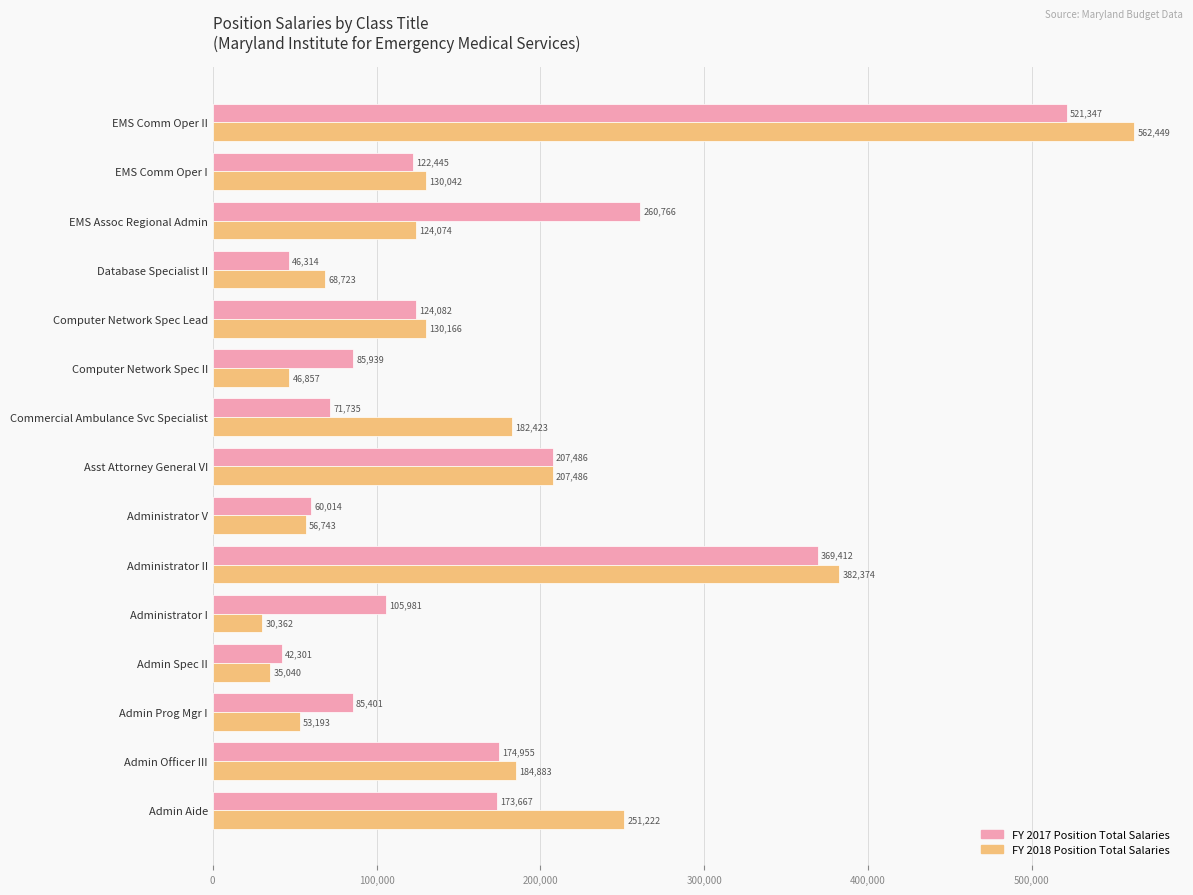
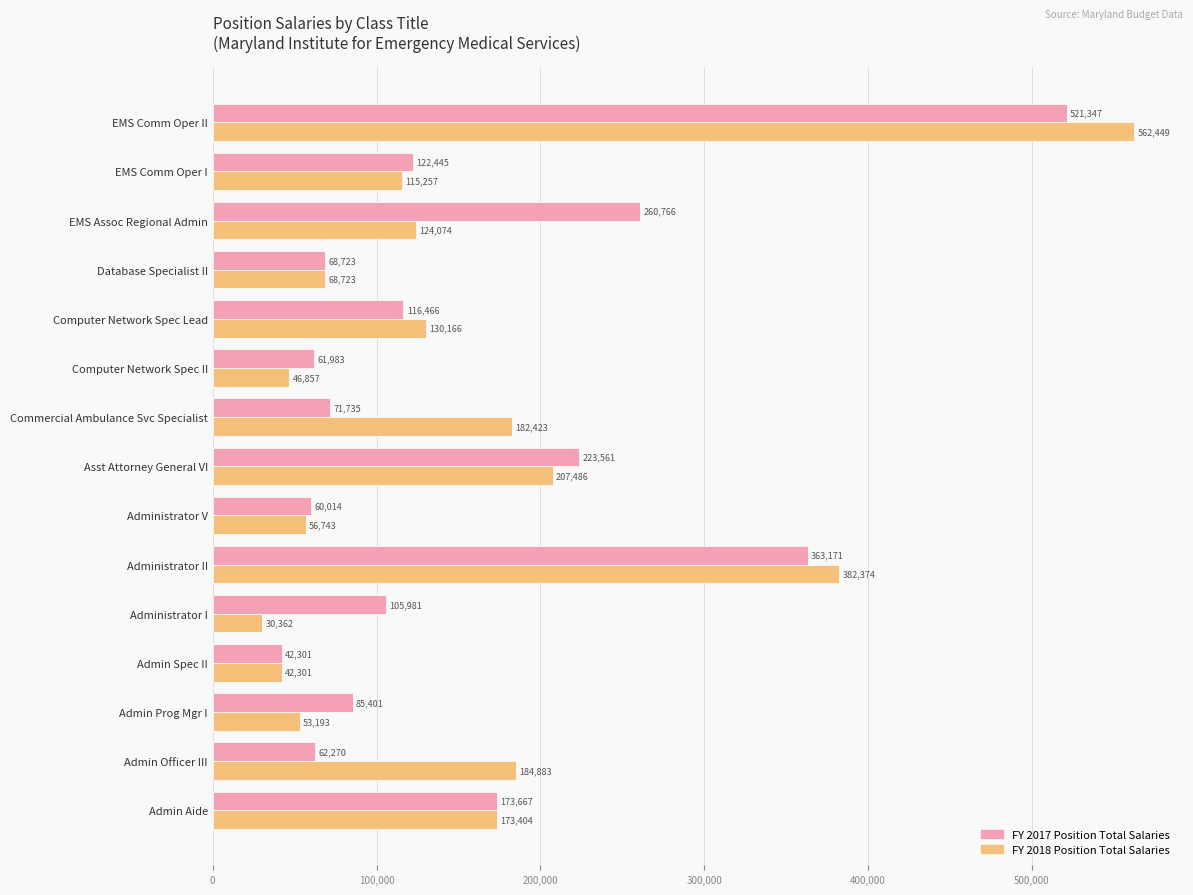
FY 2018 Position Total Salaries, EMS Comm Oper I: 130,042 -> 115,257
FY 2017 Position Total Salaries, Database Specialist II: 46,314 -> 68,723
FY 2017 Position Total Salaries, Computer Network Spec Lead: 124,082 -> 116,466
FY 2017 Position Total Salaries, Computer Network Spec II: 85,939 -> 61,983
FY 2017 Position Total Salaries, Asst Attorney General VI: 207,486 -> 223,561
FY 2017 Position Total Salaries, Administrator II: 369,412 -> 363,171
FY 2018 Position Total Salaries, Admin Spec II: 35,040 -> 42,301
FY 2017 Position Total Salaries, Admin Officer III: 174,955 -> 62,270
FY 2018 Position Total Salaries, Admin Aide: 251,222 -> 173,404
